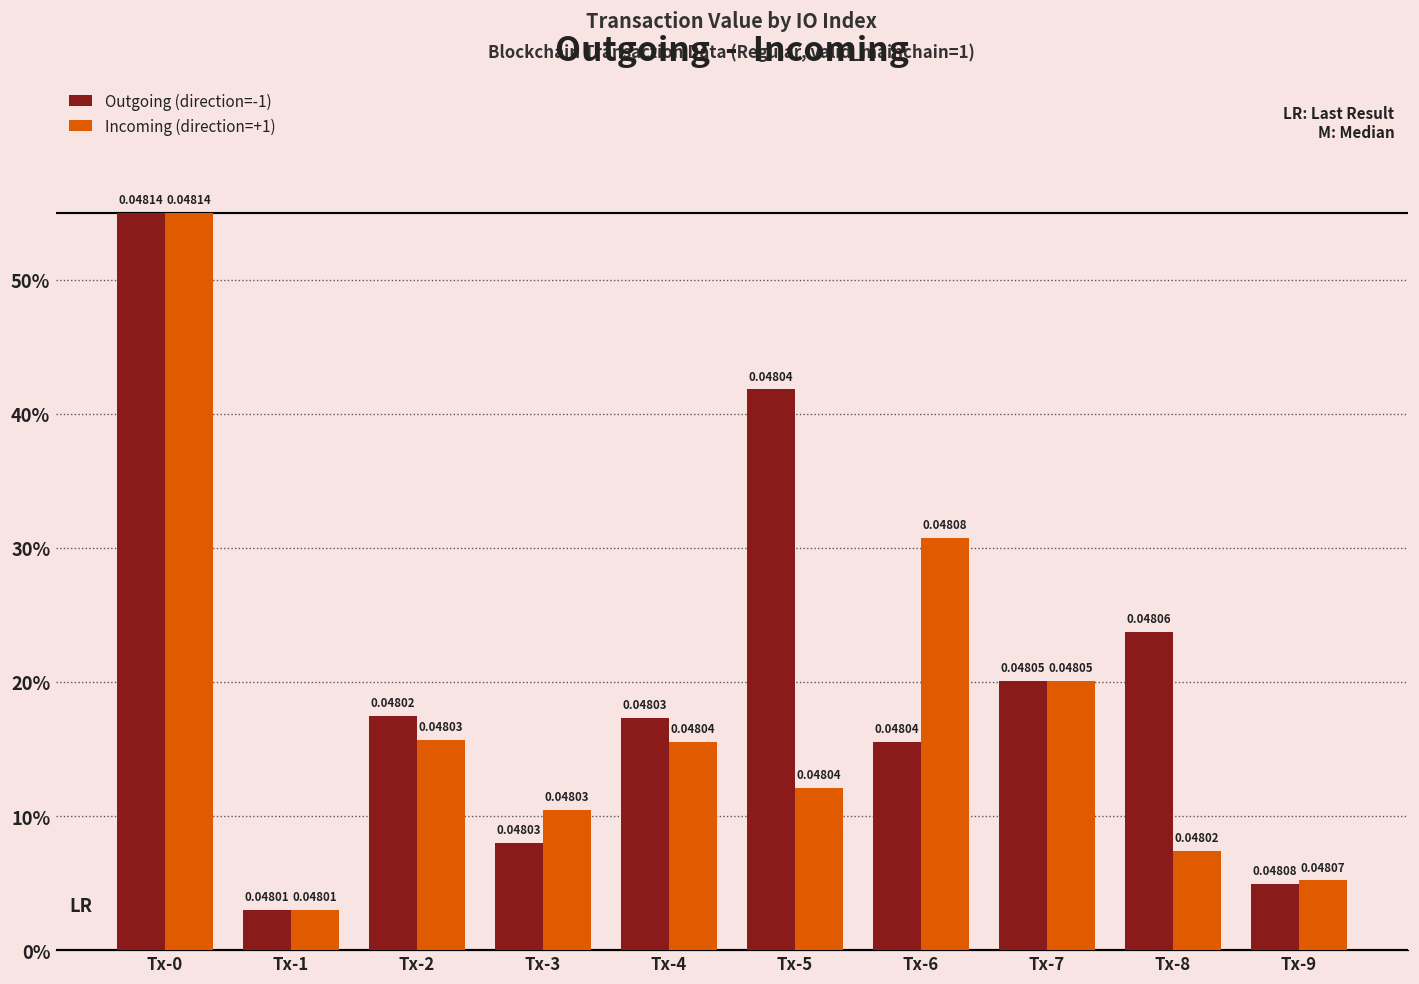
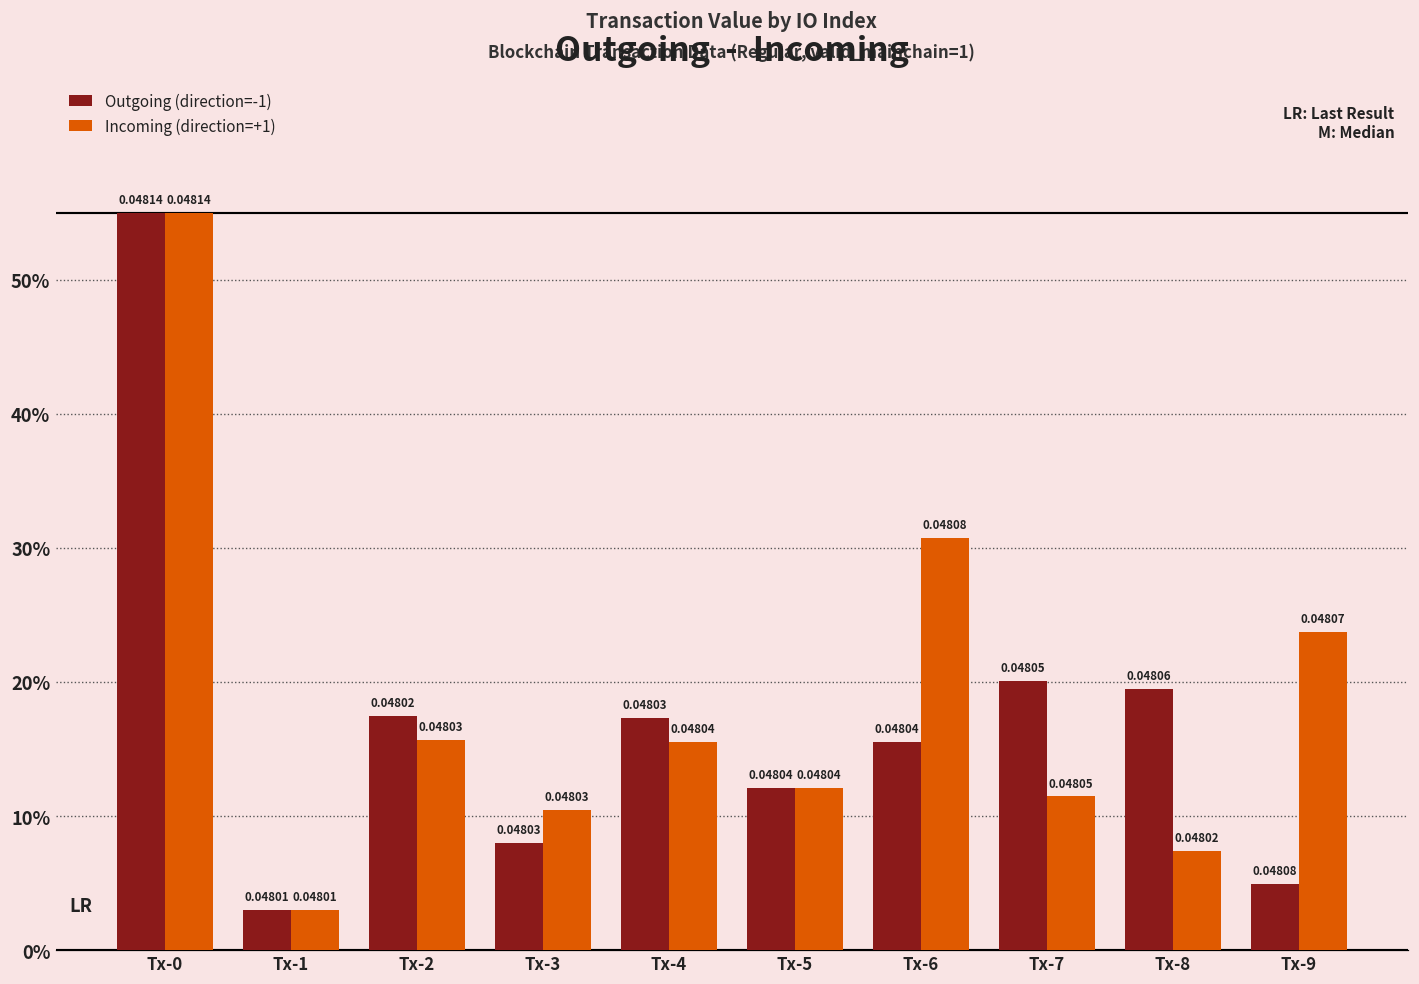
Outgoing (direction=-1), Tx-5: 41.8% -> 12.1%
Incoming (direction=+1), Tx-7: 20.1% -> 11.5%
Outgoing (direction=-1), Tx-8: 23.7% -> 19.5%
Incoming (direction=+1), Tx-9: 5.2% -> 23.7%
